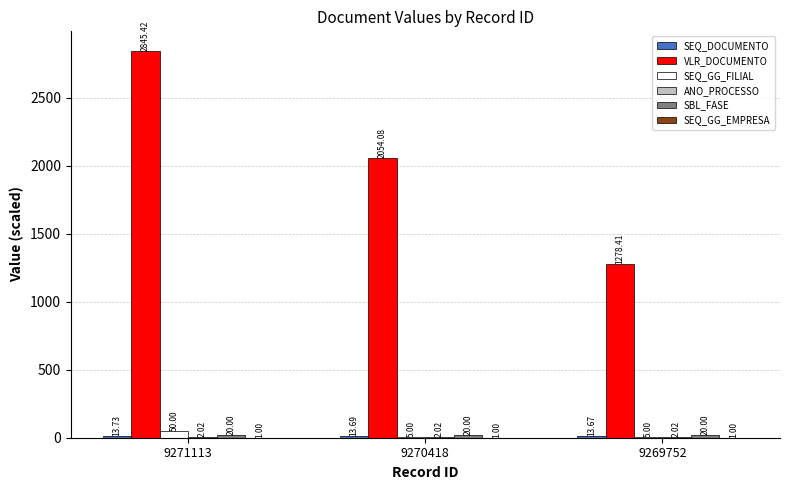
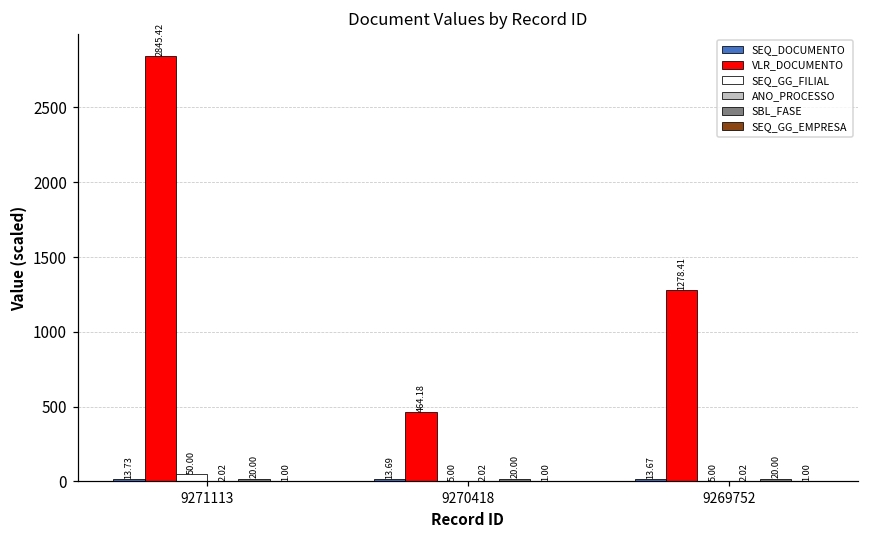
VLR_DOCUMENTO, 9270418: 2054.08 -> 464.18
